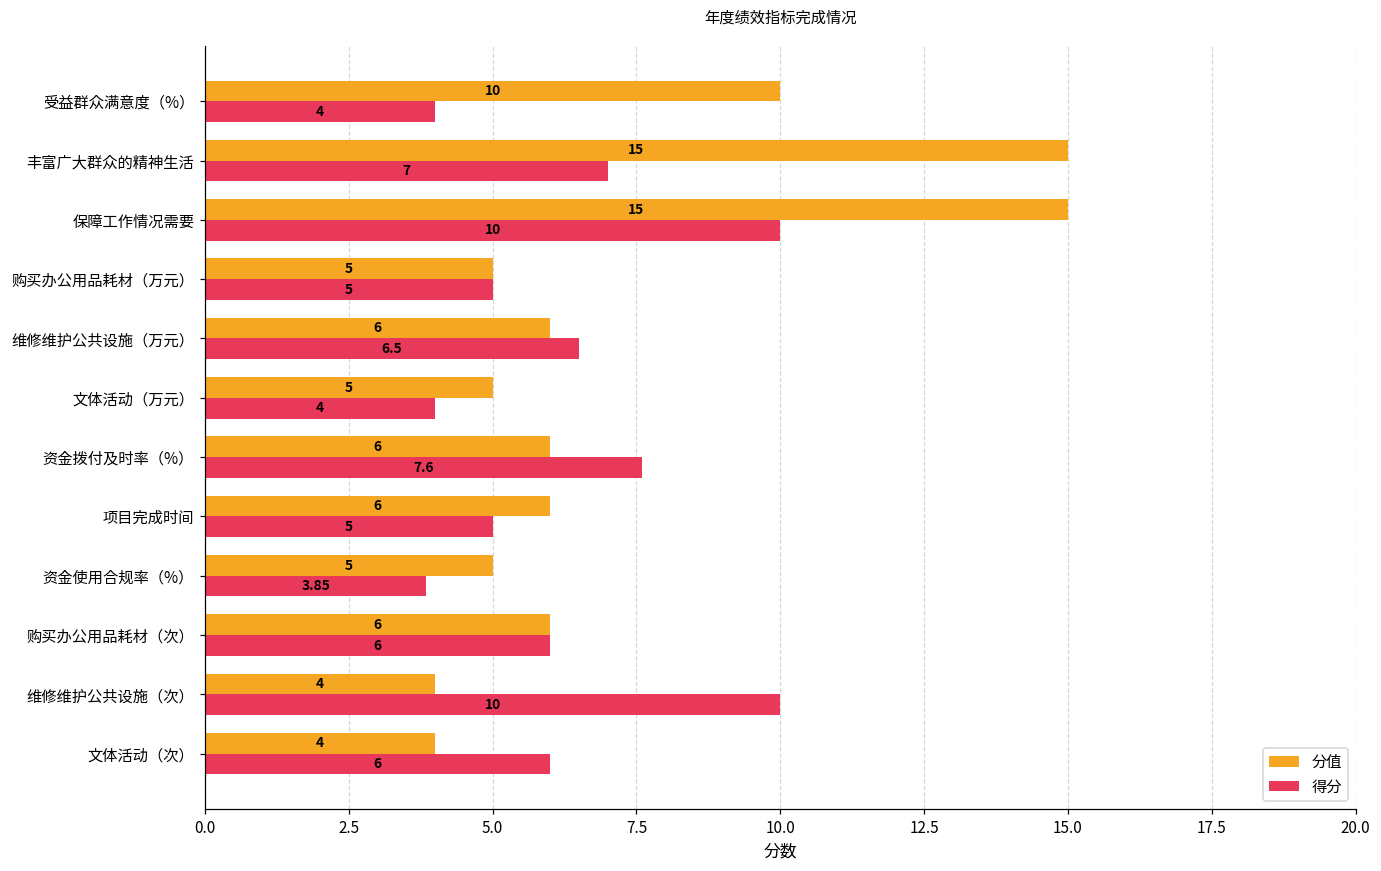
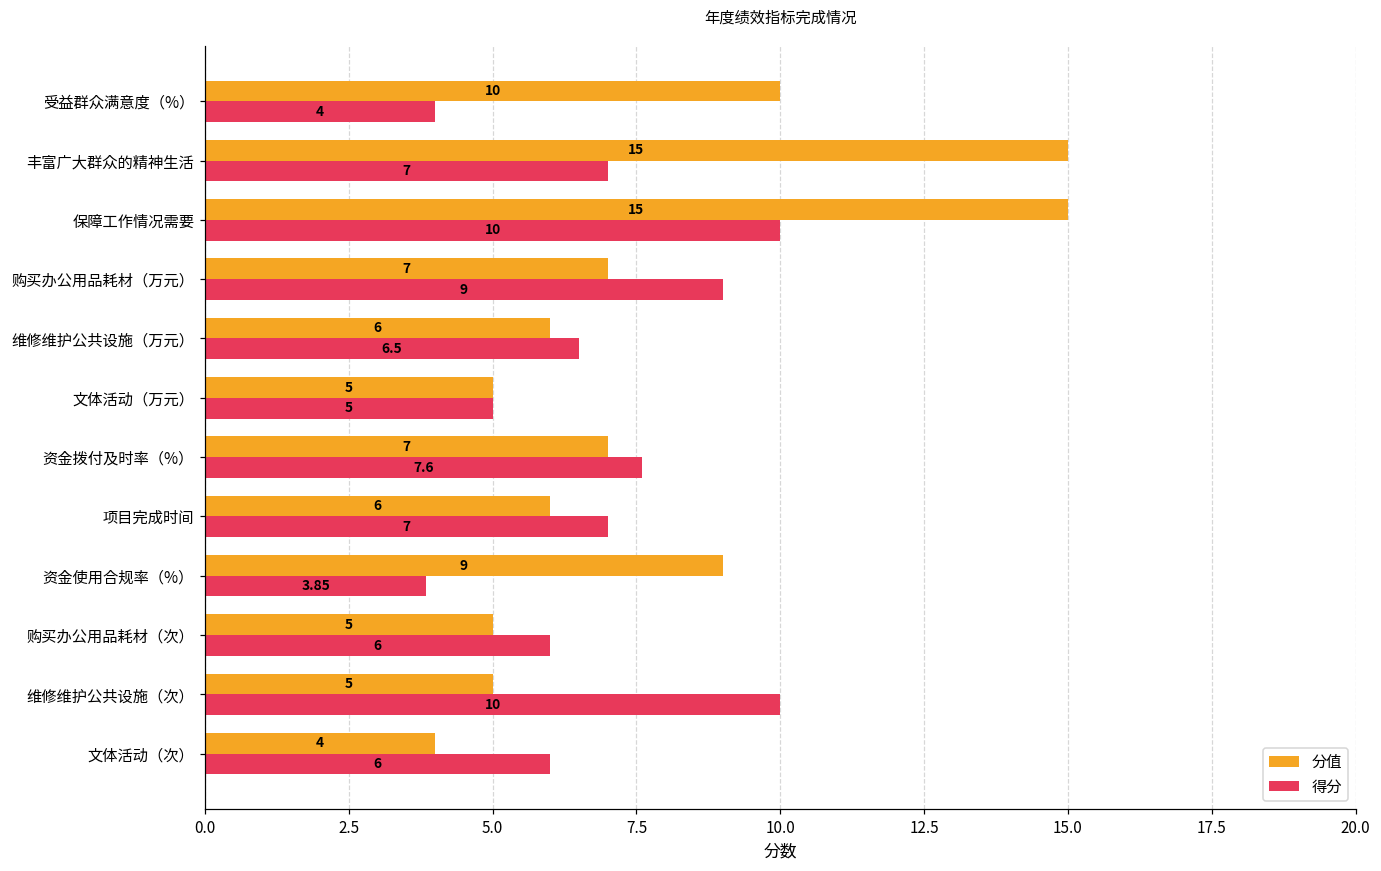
分值, 购买办公用品耗材（万元）: 5 -> 7
得分, 购买办公用品耗材（万元）: 5 -> 9
得分, 文体活动（万元）: 4 -> 5
分值, 资金拨付及时率（%）: 6 -> 7
得分, 项目完成时间: 5 -> 7
分值, 资金使用合规率（%）: 5 -> 9
分值, 购买办公用品耗材（次）: 6 -> 5
分值, 维修维护公共设施（次）: 4 -> 5
